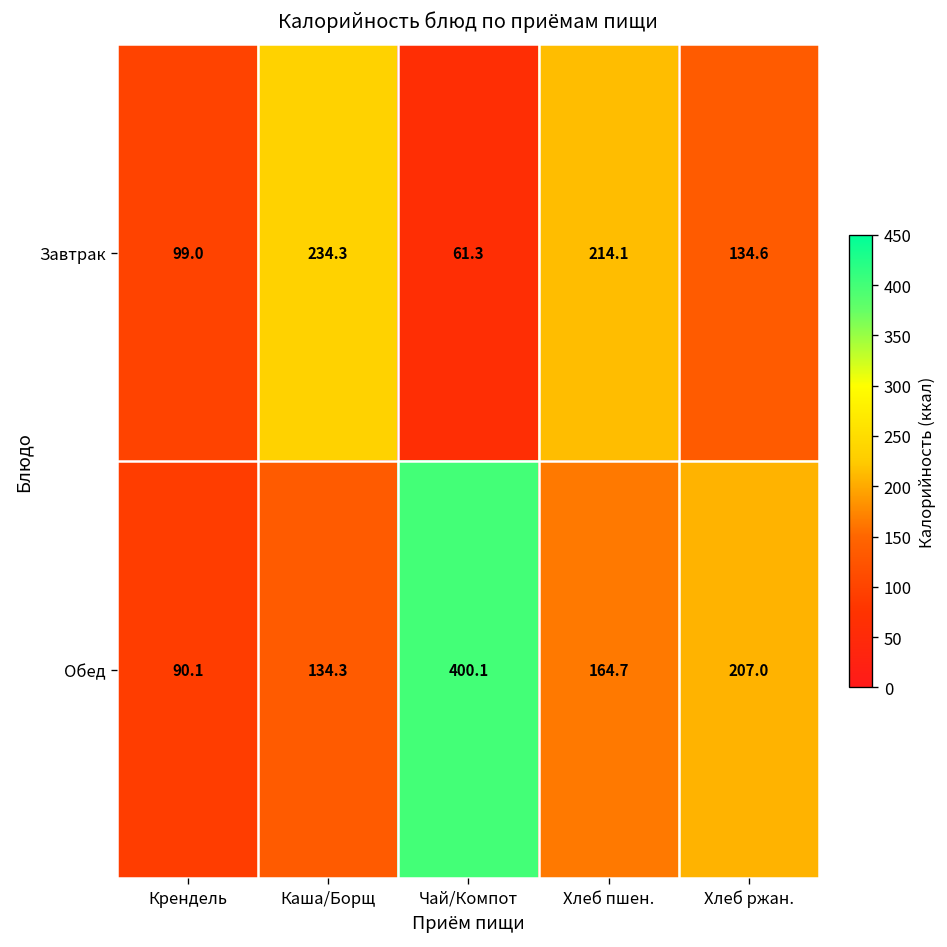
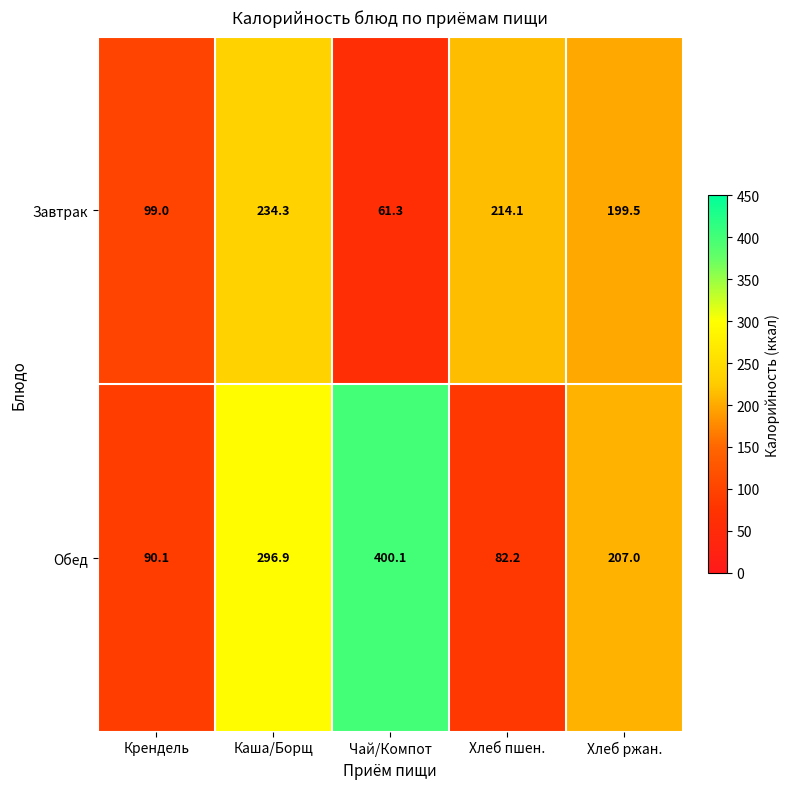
Завтрак, Хлеб ржан.: 134.6 -> 199.5
Обед, Каша/Борщ: 134.3 -> 296.9
Обед, Хлеб пшен.: 164.7 -> 82.2
